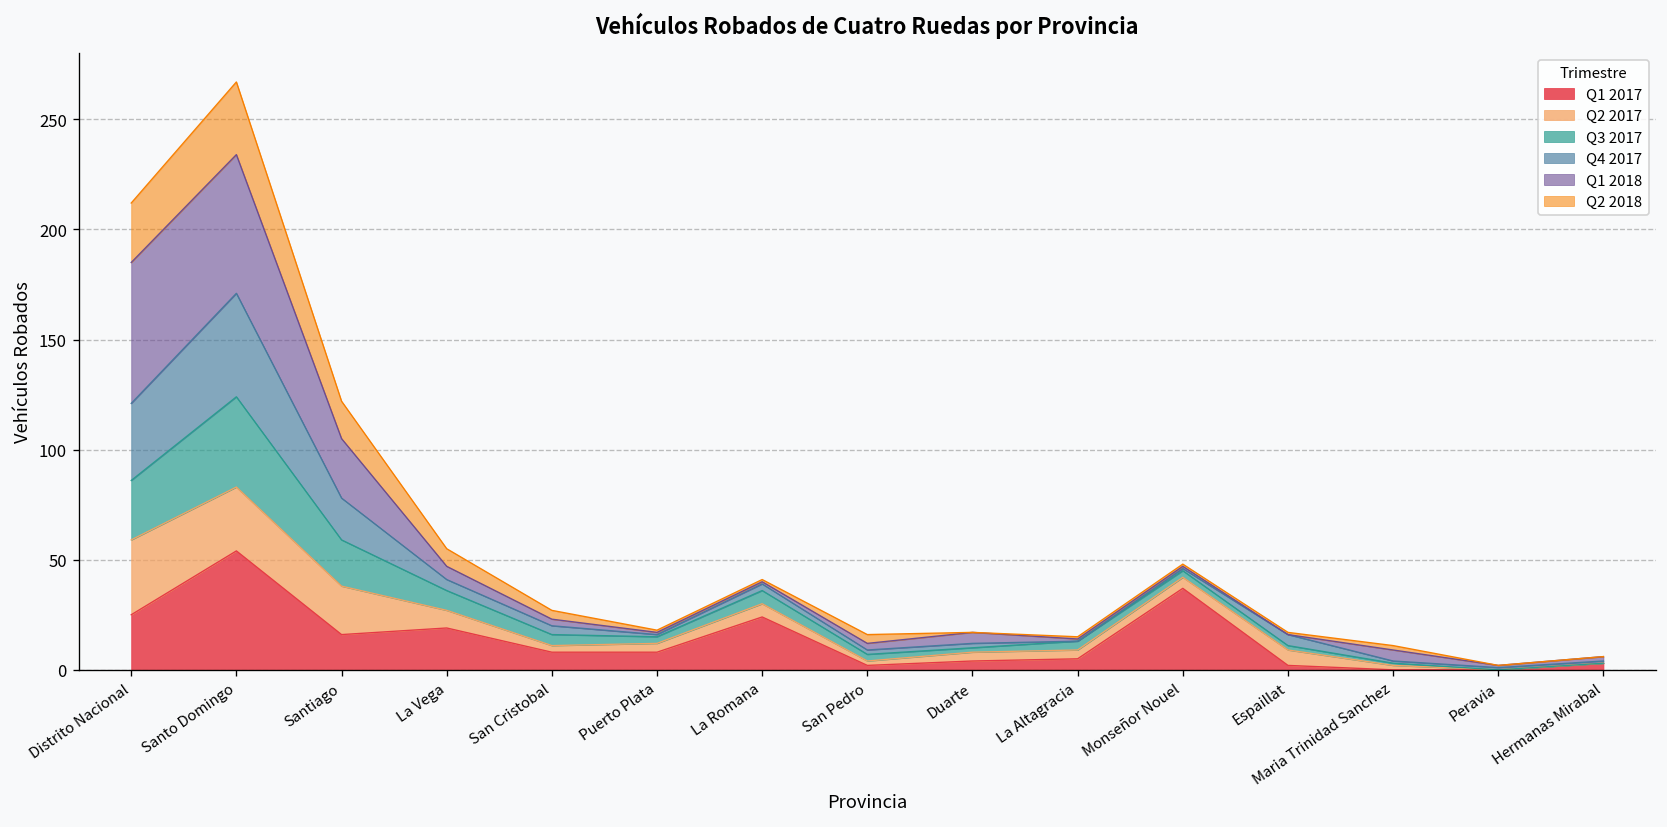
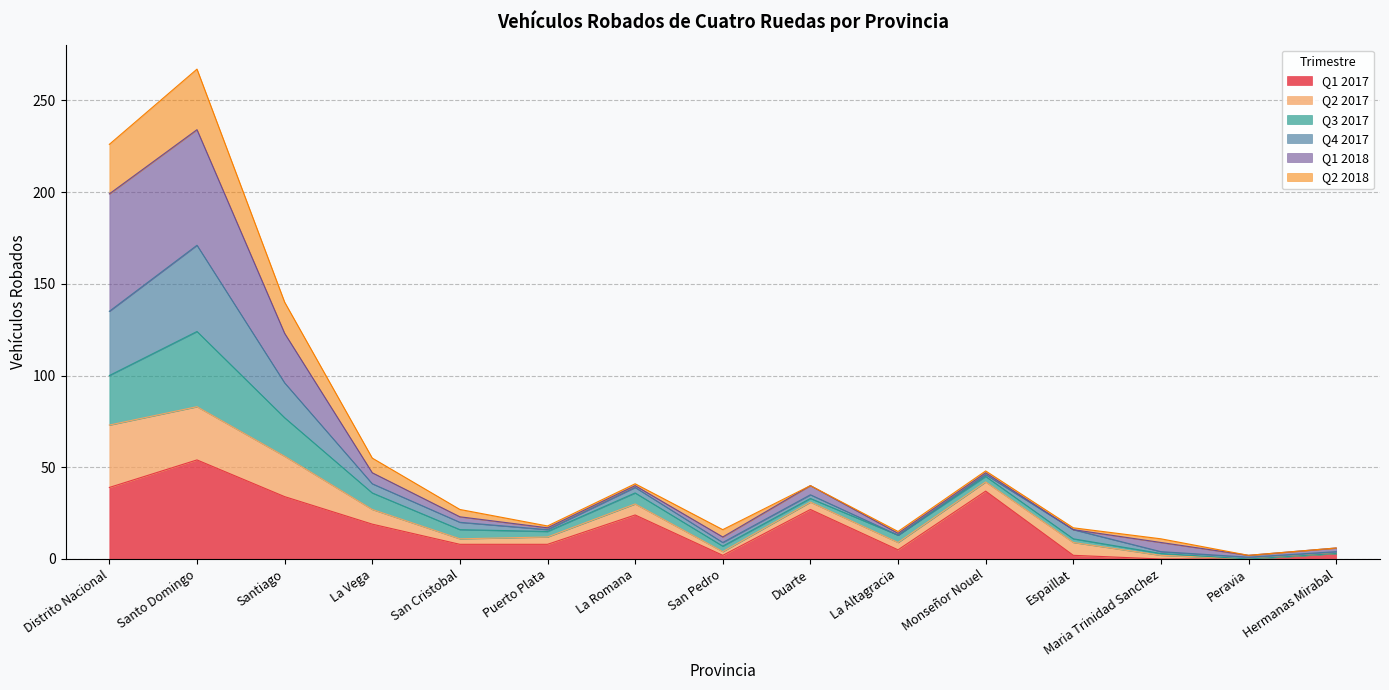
Q1 2017, Distrito Nacional: 25 -> 39
Q1 2017, Santiago: 16 -> 34
Q1 2017, Duarte: 4 -> 27
